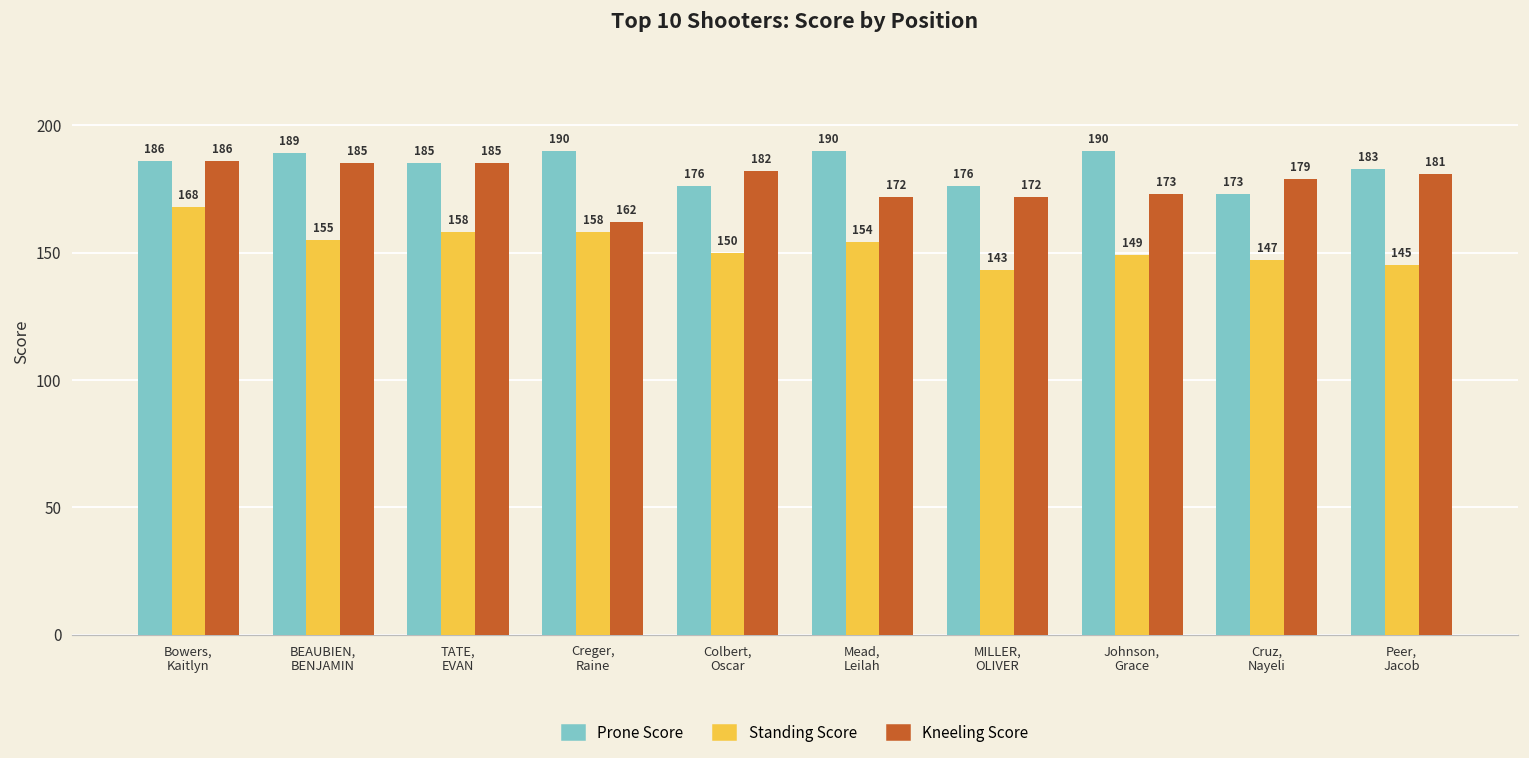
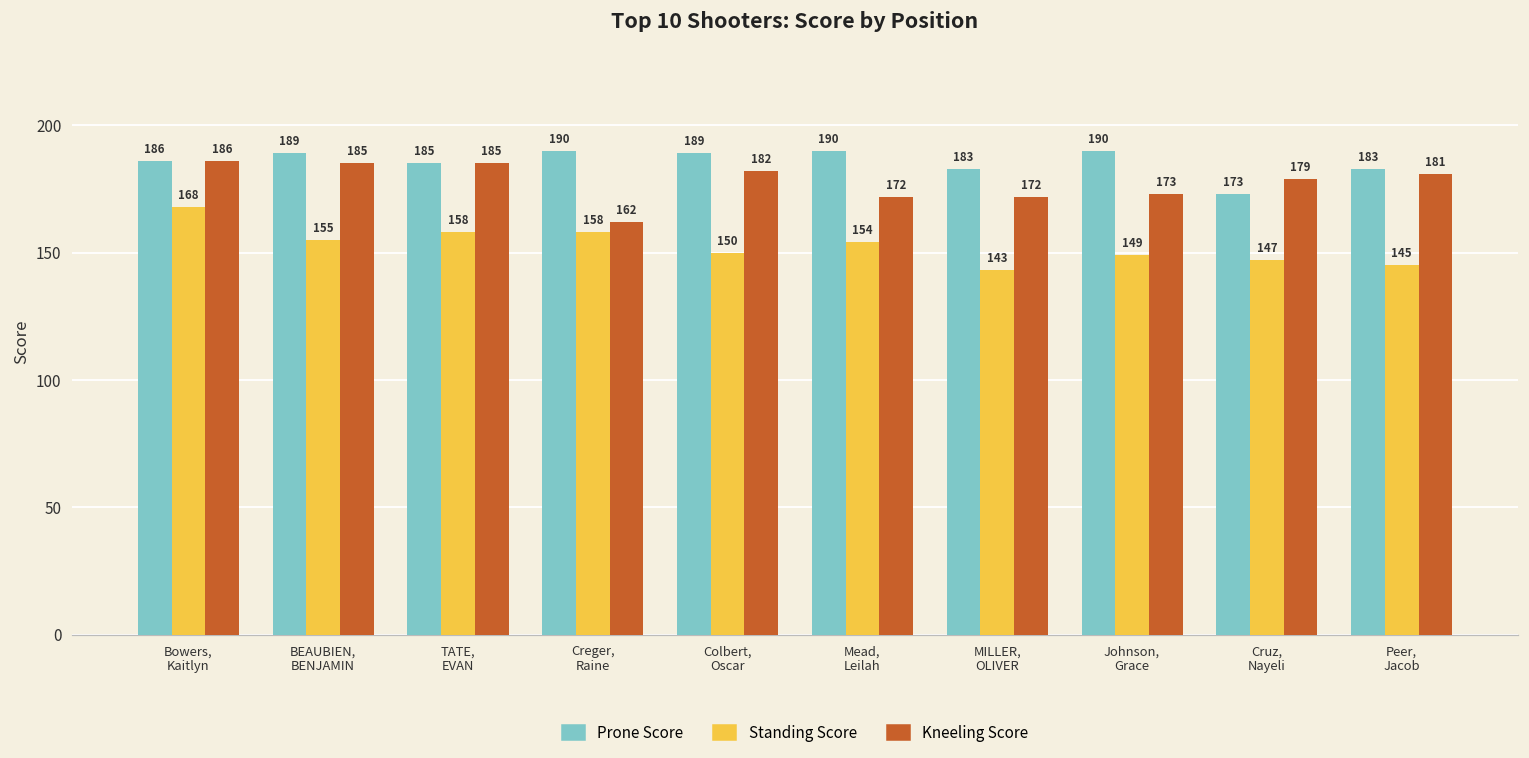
Prone Score, Colbert, Oscar: 176 -> 189
Prone Score, MILLER, OLIVER: 176 -> 183
